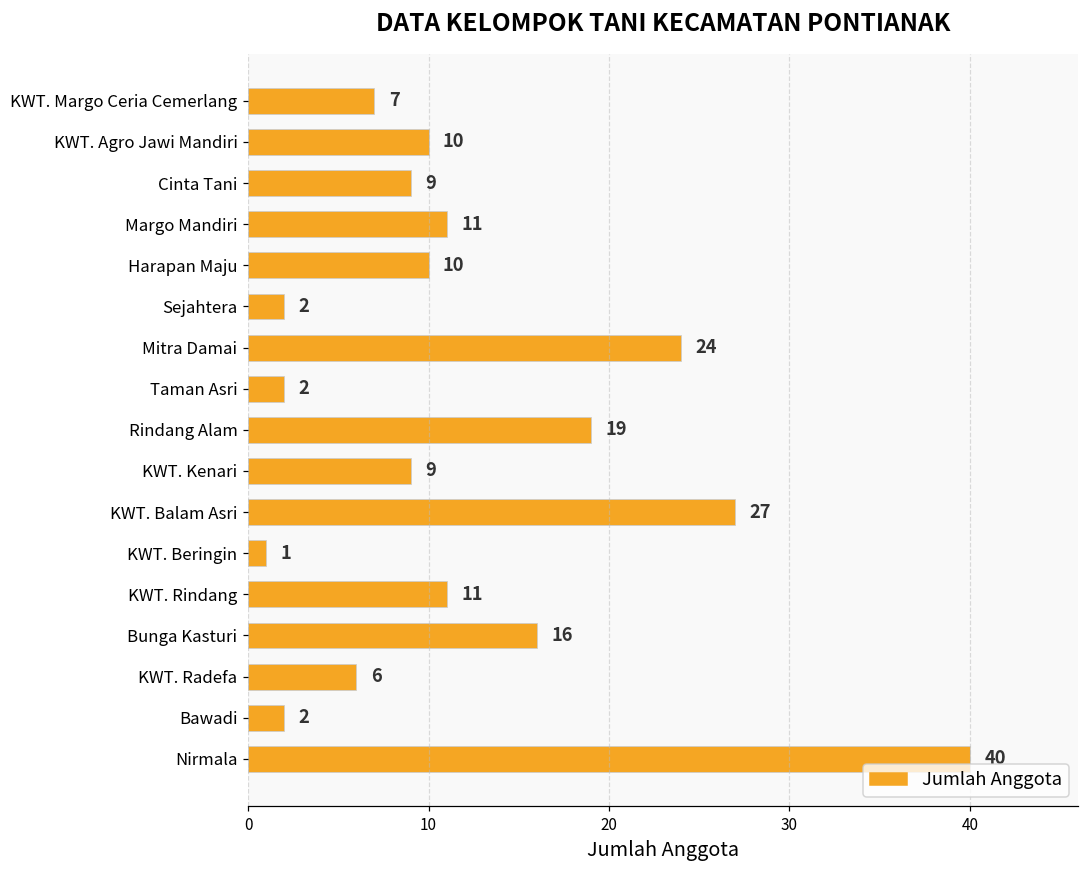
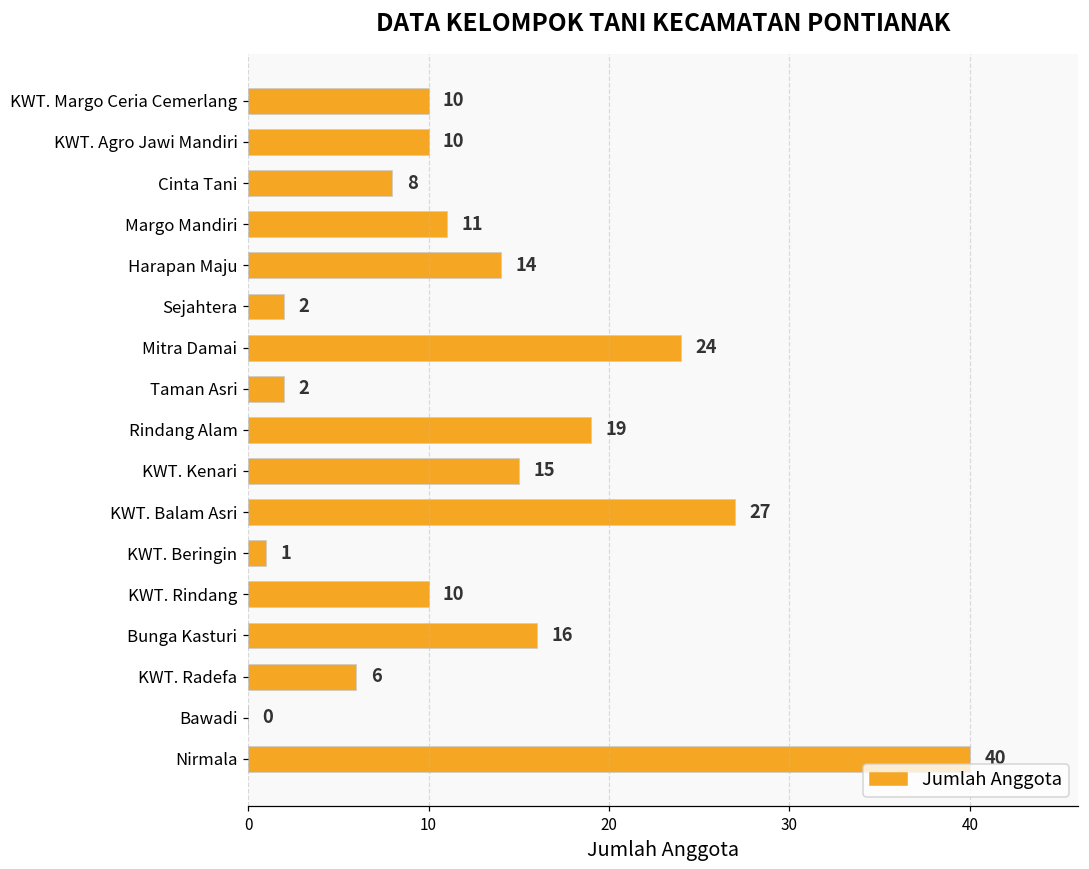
KWT. Margo Ceria Cemerlang: 7 -> 10
Cinta Tani: 9 -> 8
Harapan Maju: 10 -> 14
KWT. Kenari: 9 -> 15
KWT. Rindang: 11 -> 10
Bawadi: 2 -> 0
